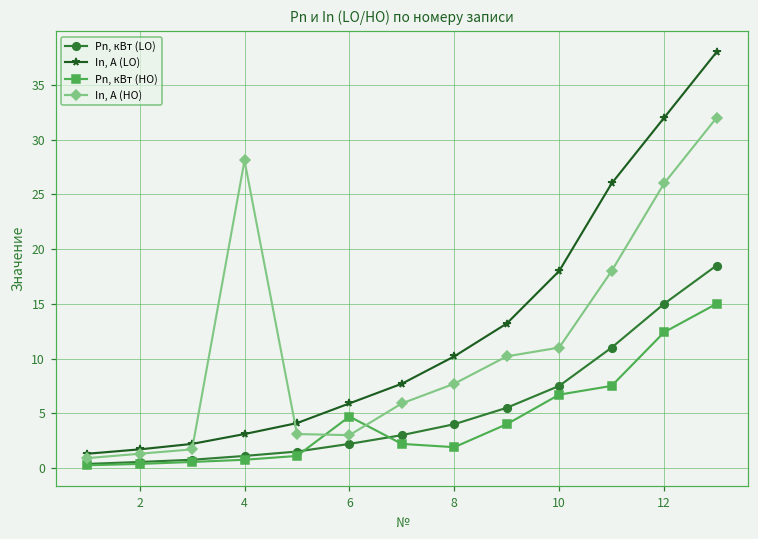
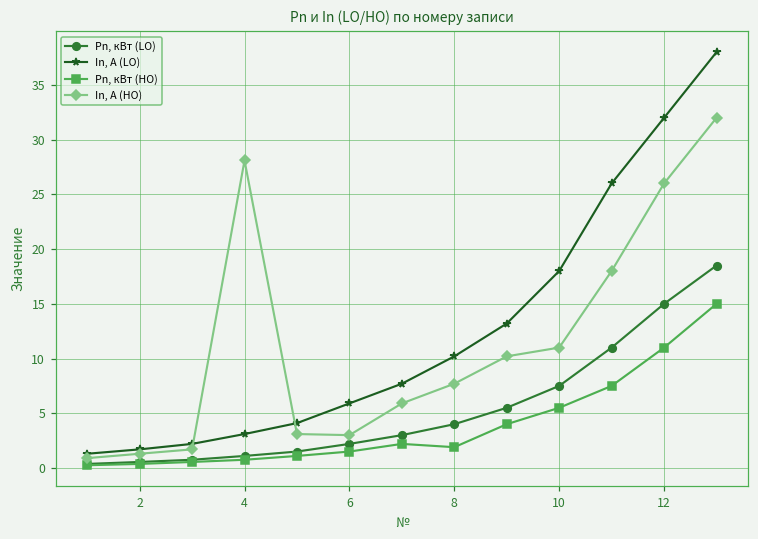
Pn, кВт (HO), 6: 5 -> 2
Pn, кВт (HO), 10: 7 -> 6
Pn, кВт (HO), 12: 12 -> 11
